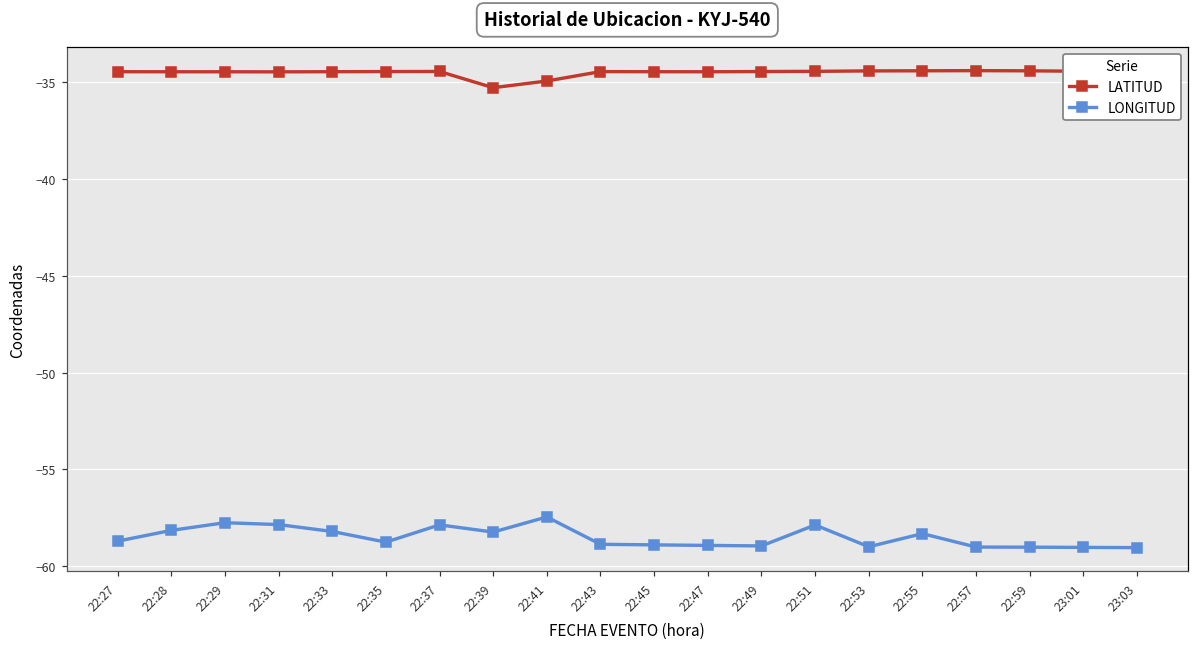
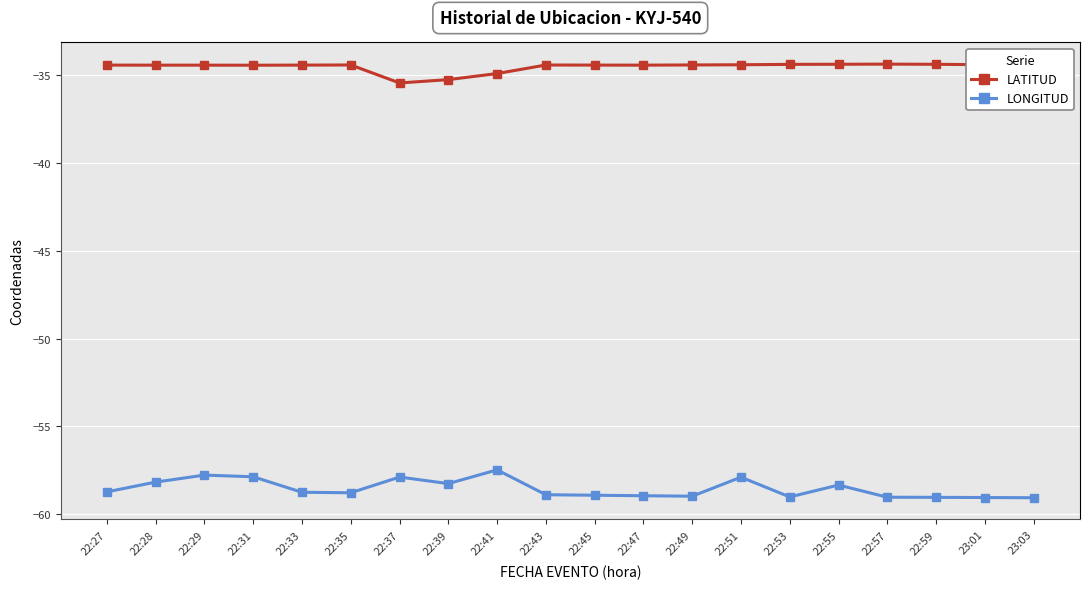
LONGITUD, 22:33: -58.2 -> -58.7
LATITUD, 22:37: -34.4 -> -35.5
